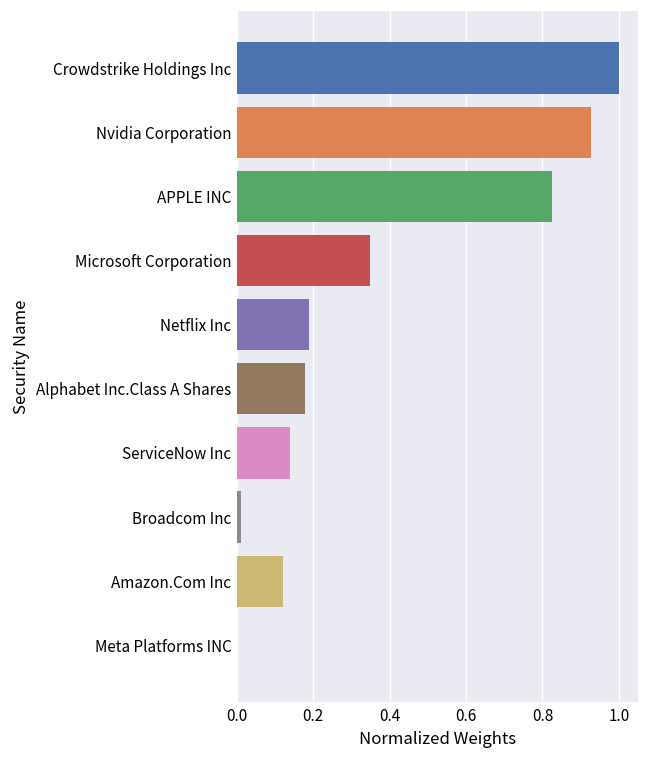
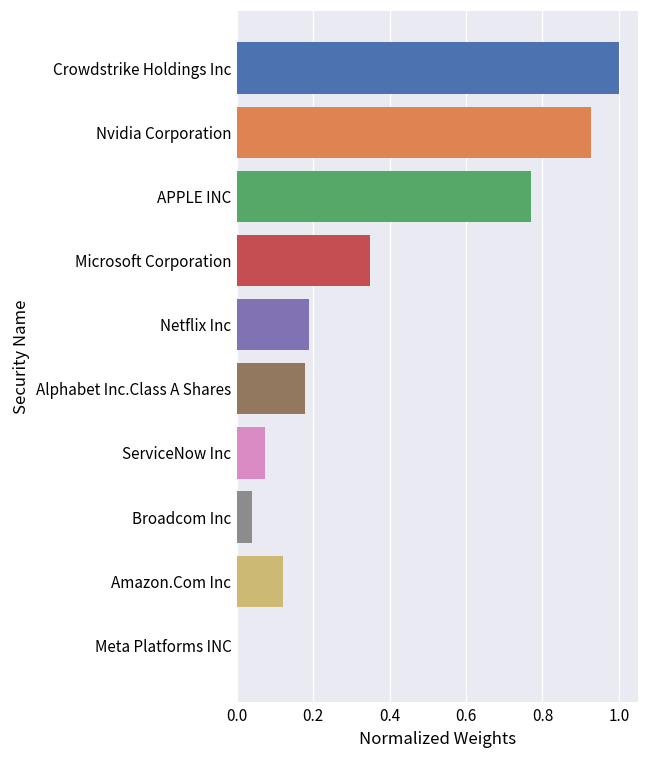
APPLE INC: 0.83 -> 0.77
ServiceNow Inc: 0.14 -> 0.07
Broadcom Inc: 0.01 -> 0.04
